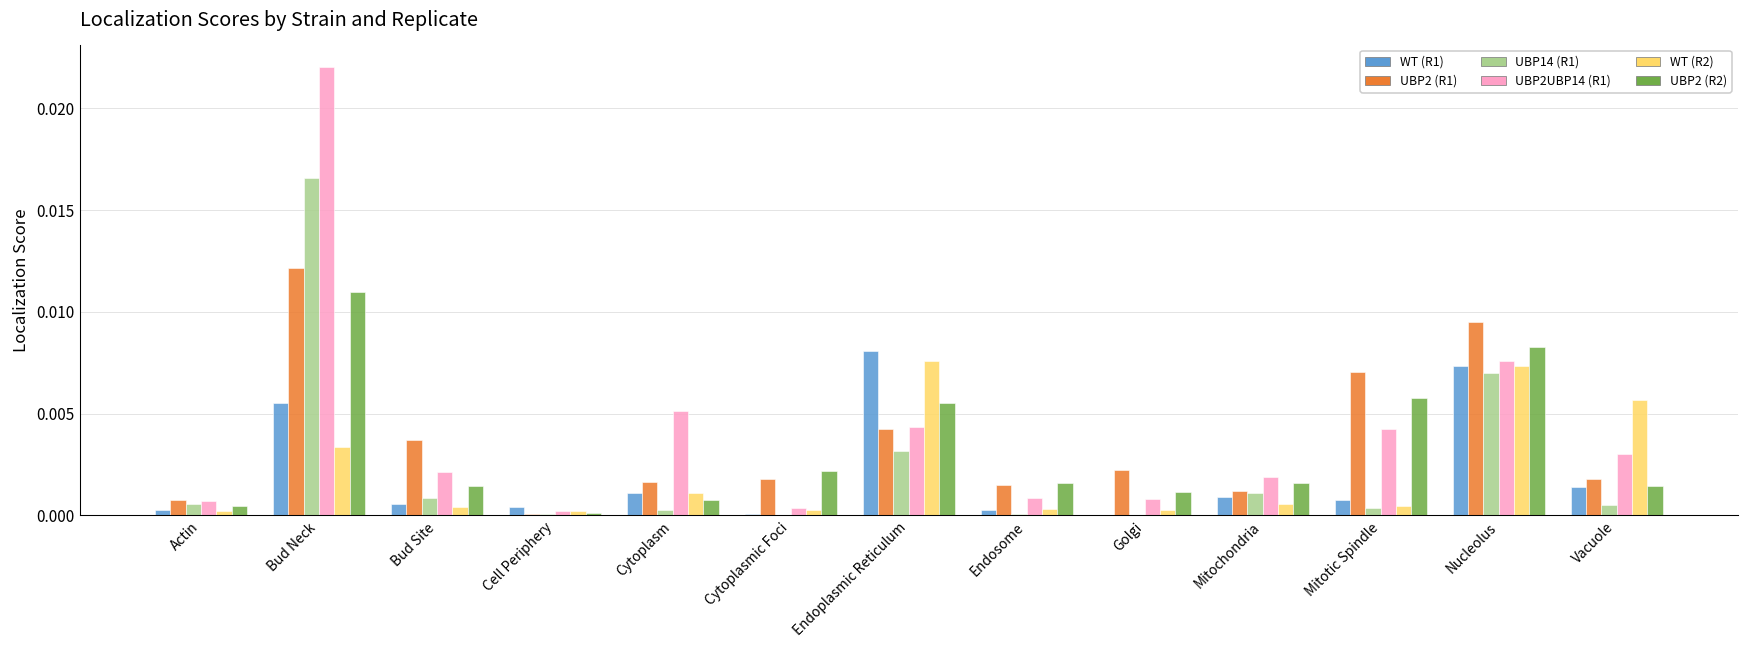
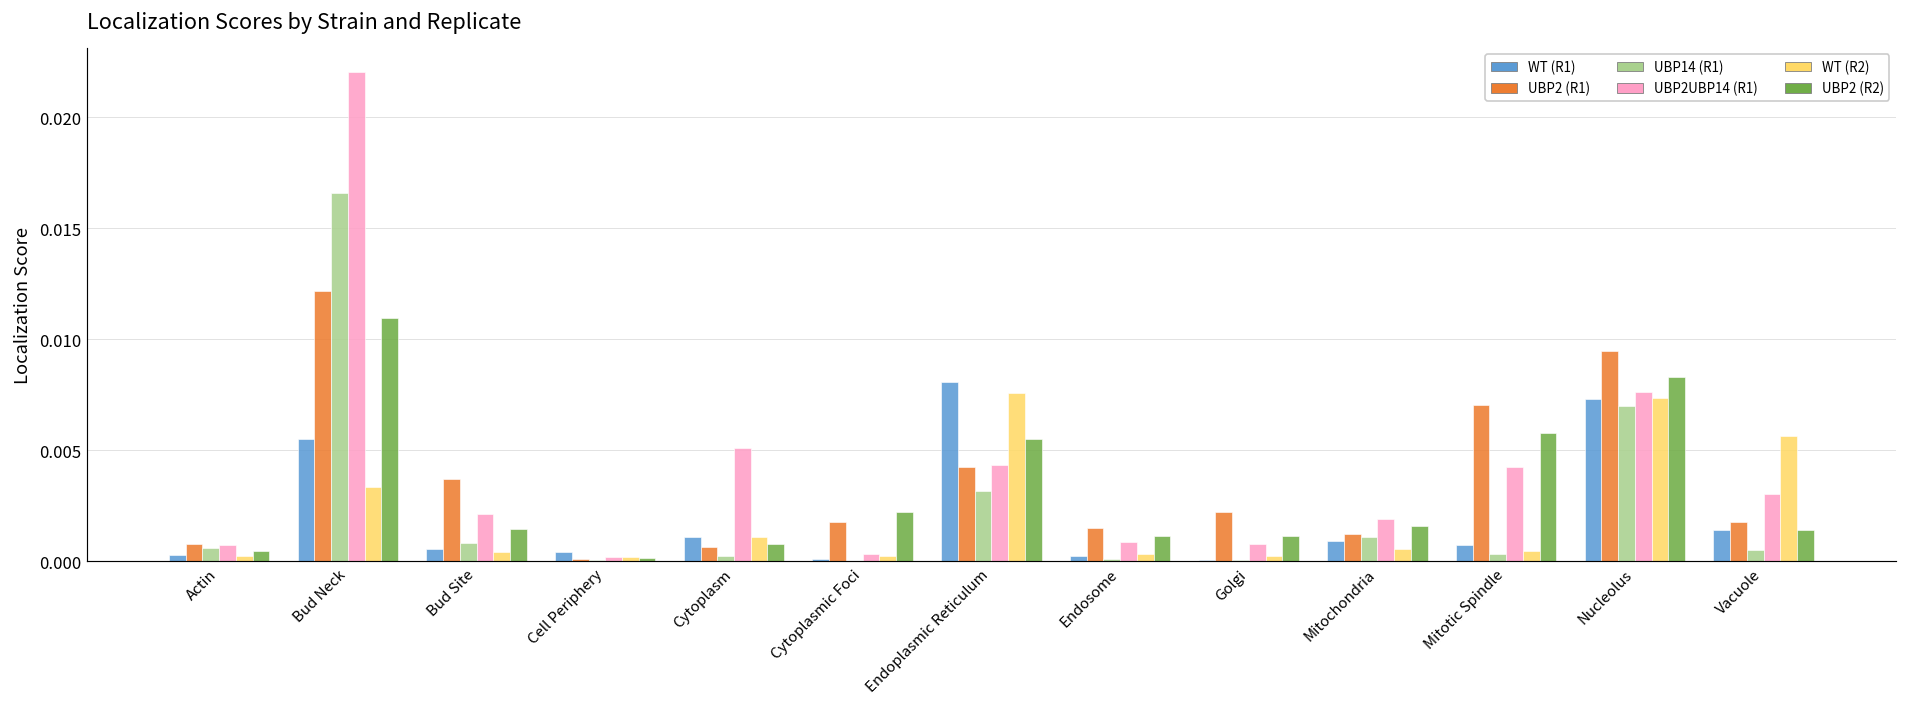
UBP2 (R1), Cytoplasm: 0.0016 -> 0.0006
UBP2 (R2), Endosome: 0.0016 -> 0.0011
